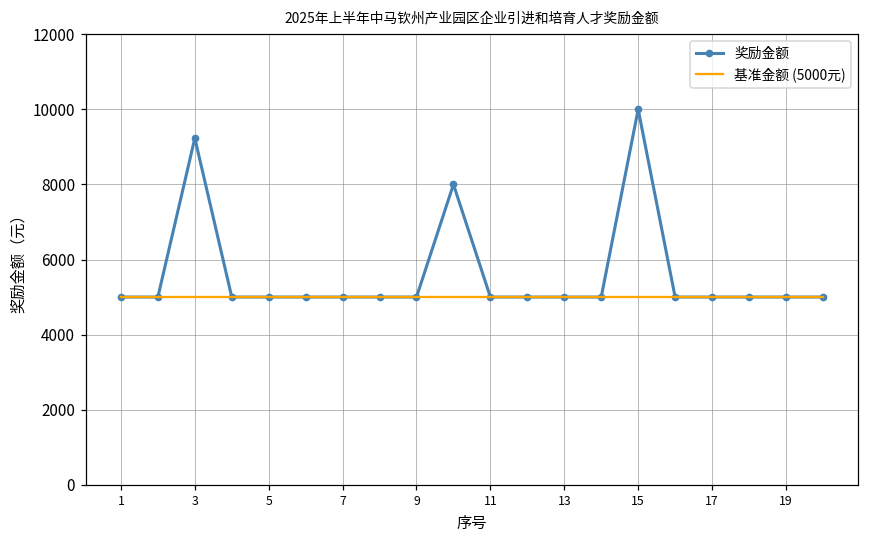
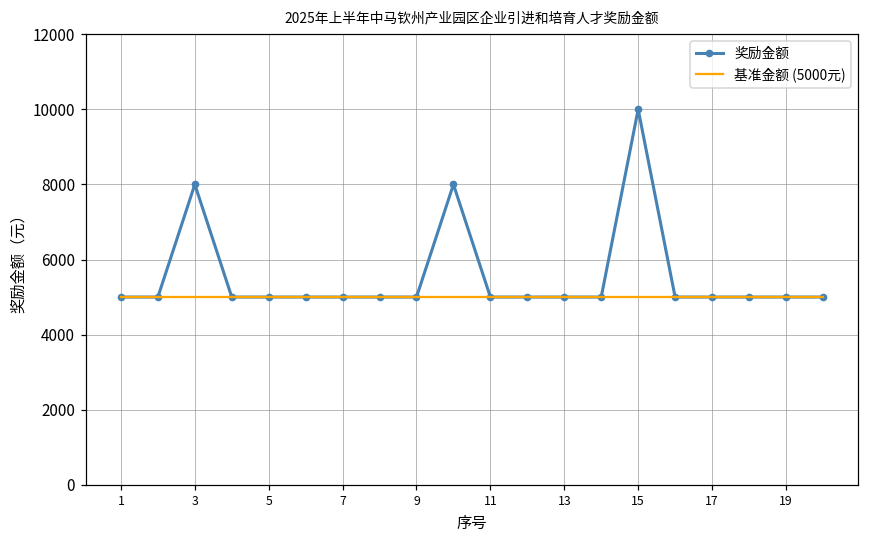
奖励金额, 3: 9200 -> 8000
